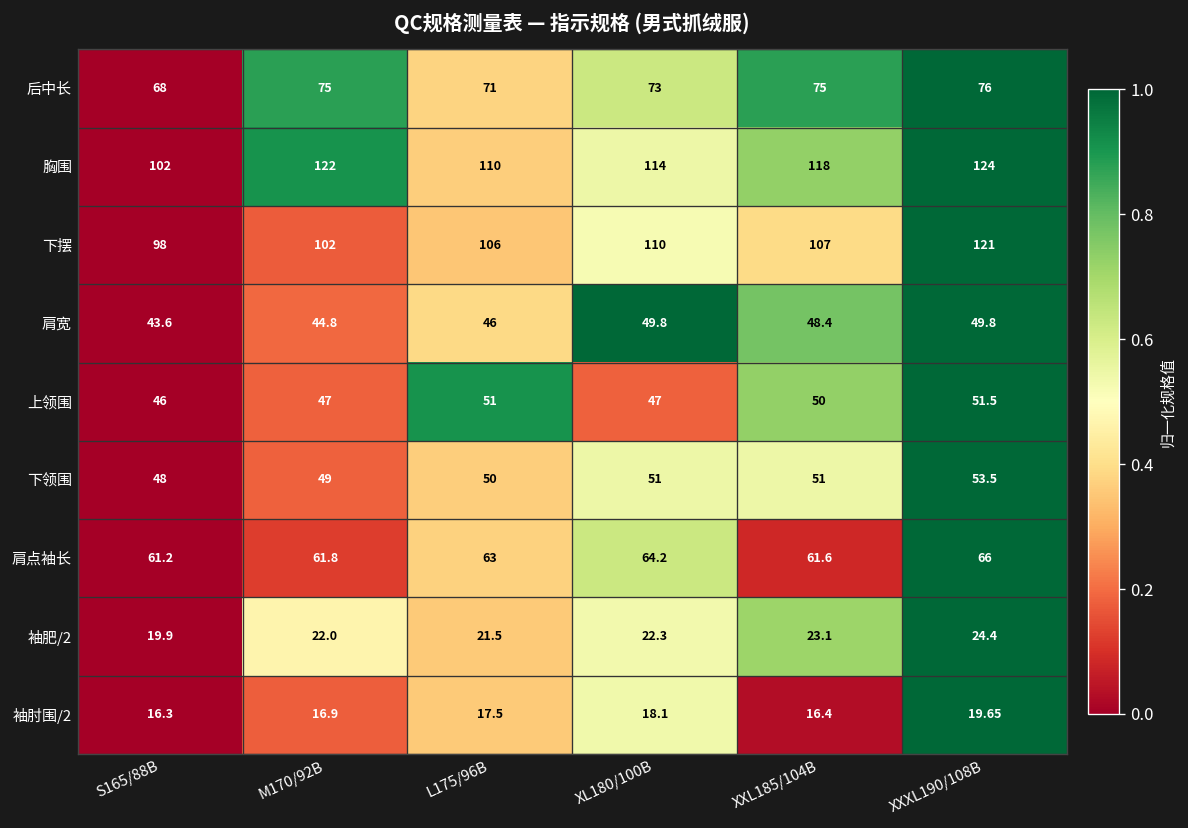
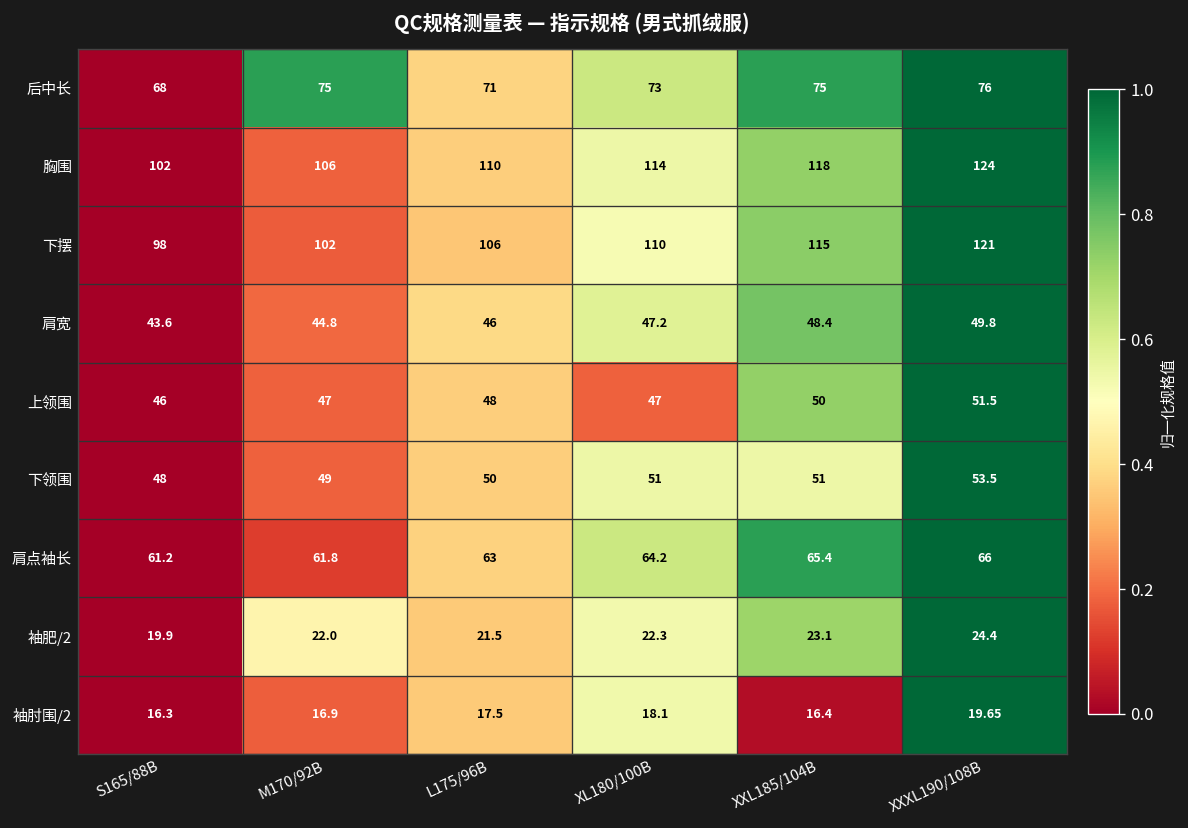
胸围, M170/92B: 122 -> 106
下摆, XXL185/104B: 107 -> 115
肩宽, XL180/100B: 49.8 -> 47.2
上领围, L175/96B: 51 -> 48
肩点袖长, XXL185/104B: 61.6 -> 65.4
